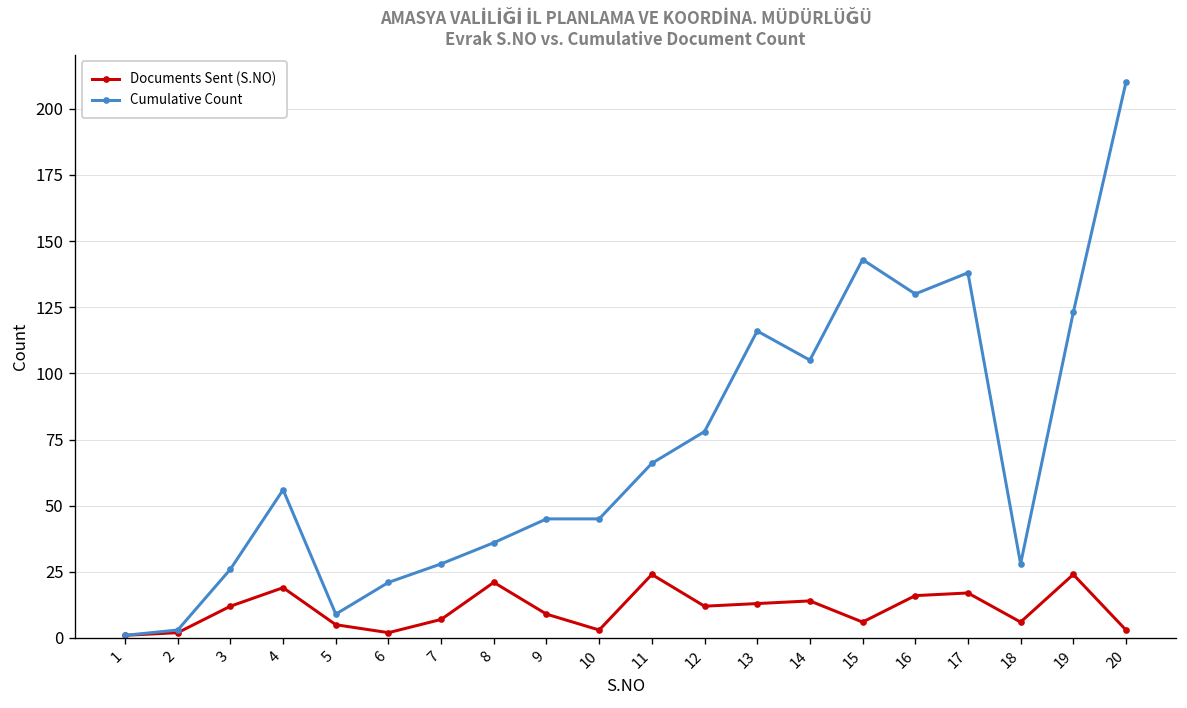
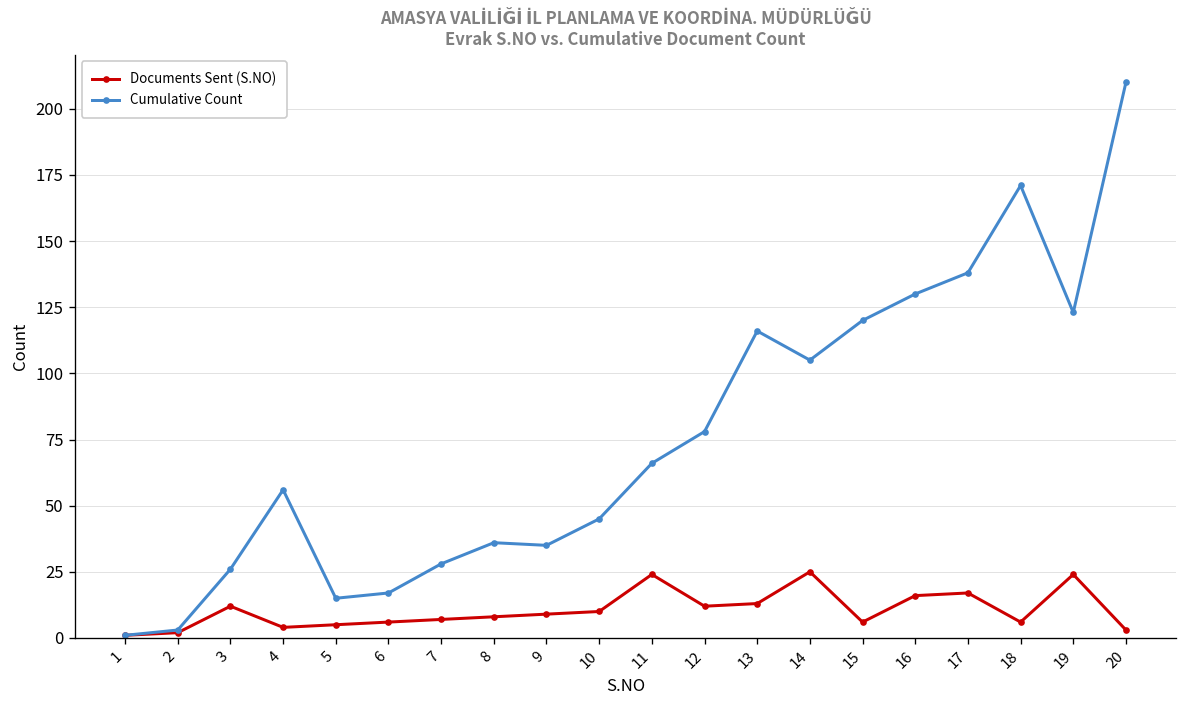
Documents Sent (S.NO), 4: 19 -> 4
Cumulative Count, 5: 9 -> 15
Documents Sent (S.NO), 6: 2 -> 6
Cumulative Count, 6: 21 -> 17
Documents Sent (S.NO), 8: 21 -> 8
Cumulative Count, 9: 45 -> 35
Documents Sent (S.NO), 10: 3 -> 10
Documents Sent (S.NO), 14: 14 -> 25
Cumulative Count, 15: 143 -> 120
Cumulative Count, 18: 28 -> 171
